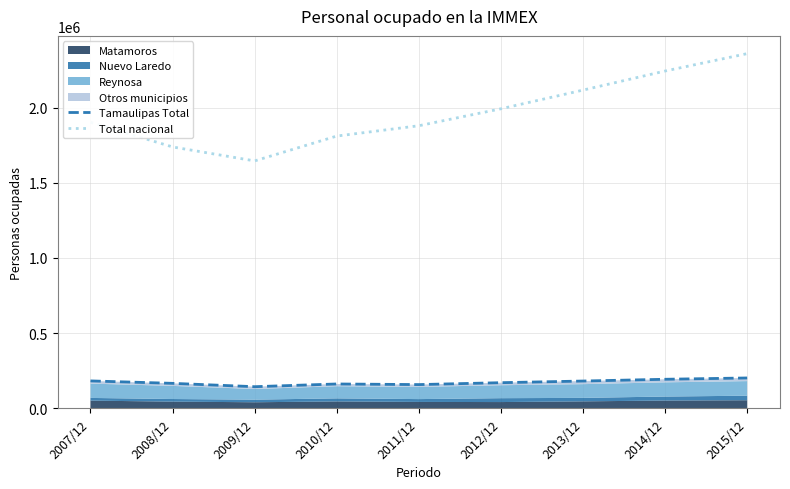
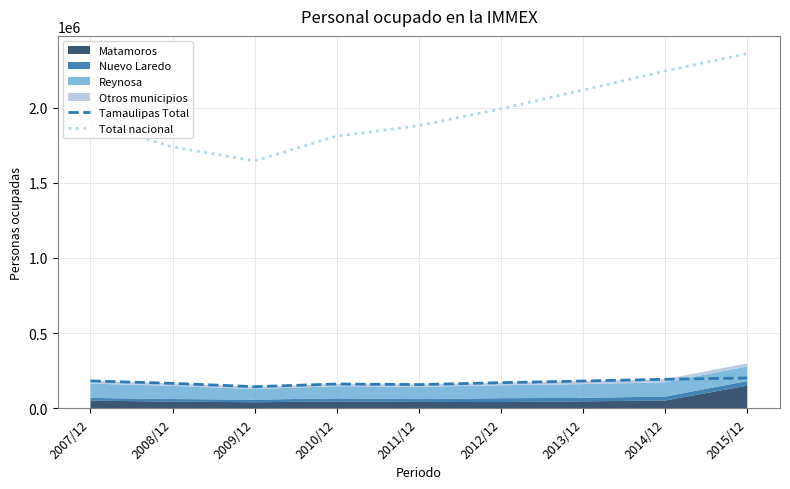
Matamoros, 2015/12: 50000 -> 150000
